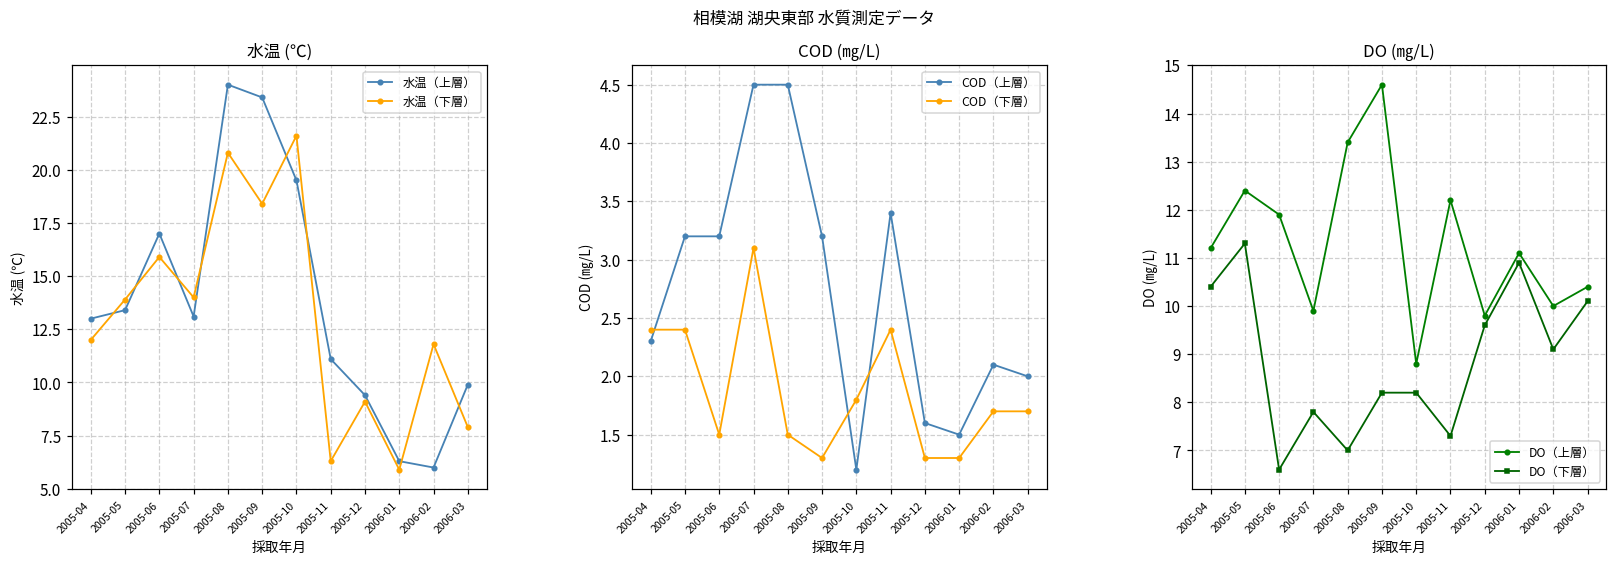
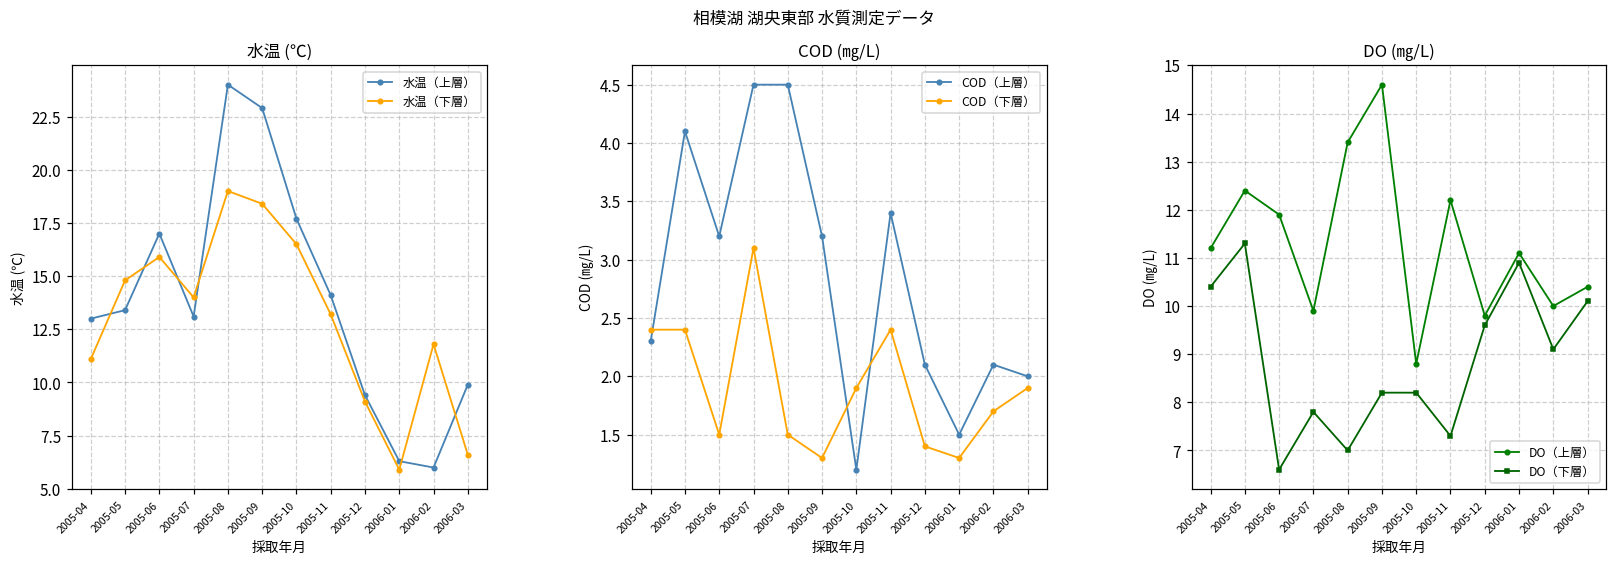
水温 (℃), 水温（下層）, 2005-04: 12.0 -> 11.1
水温 (℃), 水温（下層）, 2005-05: 13.9 -> 14.8
水温 (℃), 水温（下層）, 2005-08: 20.8 -> 19.0
水温 (℃), 水温（上層）, 2005-09: 23.4 -> 22.9
水温 (℃), 水温（上層）, 2005-10: 19.5 -> 17.7
水温 (℃), 水温（下層）, 2005-10: 21.6 -> 16.5
水温 (℃), 水温（上層）, 2005-11: 11.1 -> 14.1
水温 (℃), 水温（下層）, 2005-11: 6.3 -> 13.2
水温 (℃), 水温（下層）, 2006-03: 7.9 -> 6.6
COD (㎎/L), COD（上層）, 2005-05: 3.2 -> 4.1
COD (㎎/L), COD（下層）, 2005-10: 1.8 -> 1.9
COD (㎎/L), COD（上層）, 2005-12: 1.6 -> 2.1
COD (㎎/L), COD（下層）, 2005-12: 1.3 -> 1.4
COD (㎎/L), COD（下層）, 2006-03: 1.7 -> 1.9
